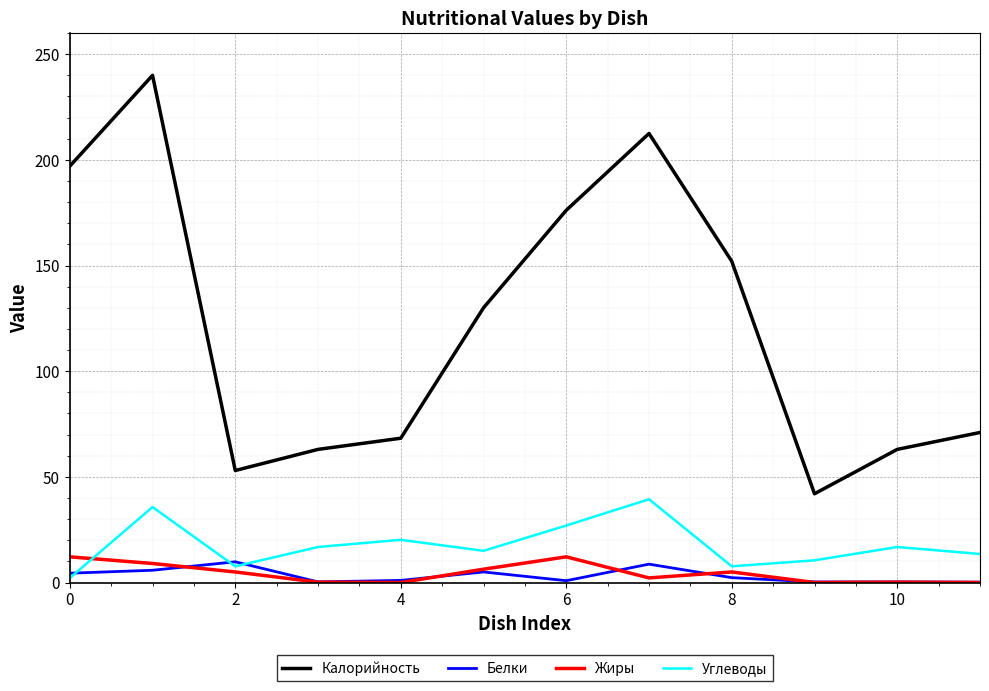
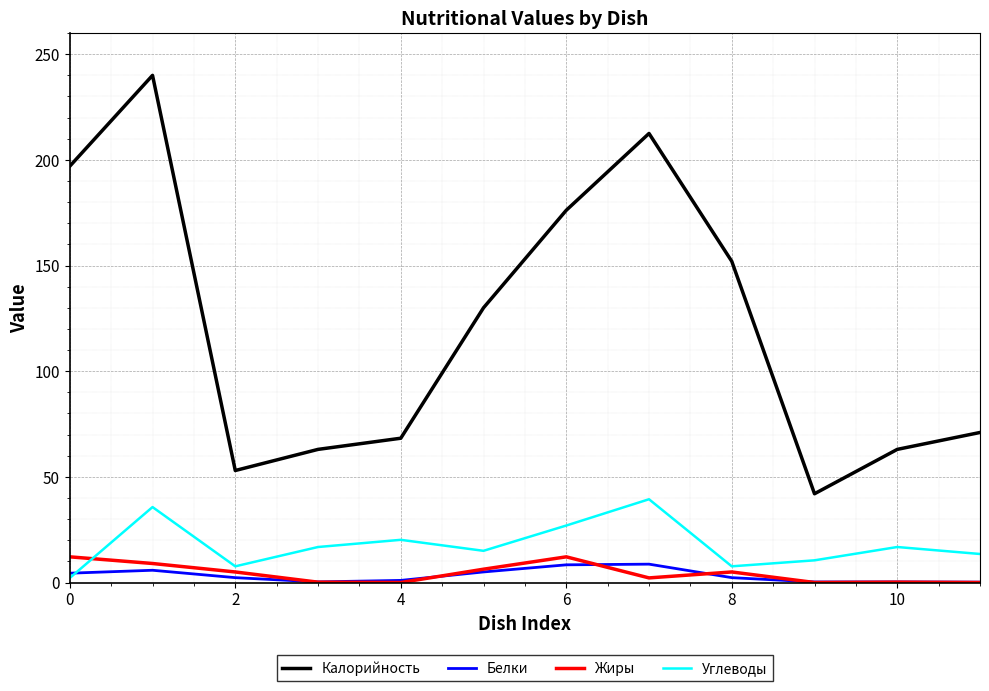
Белки, 2: 10 -> 2
Белки, 6: 1 -> 8
